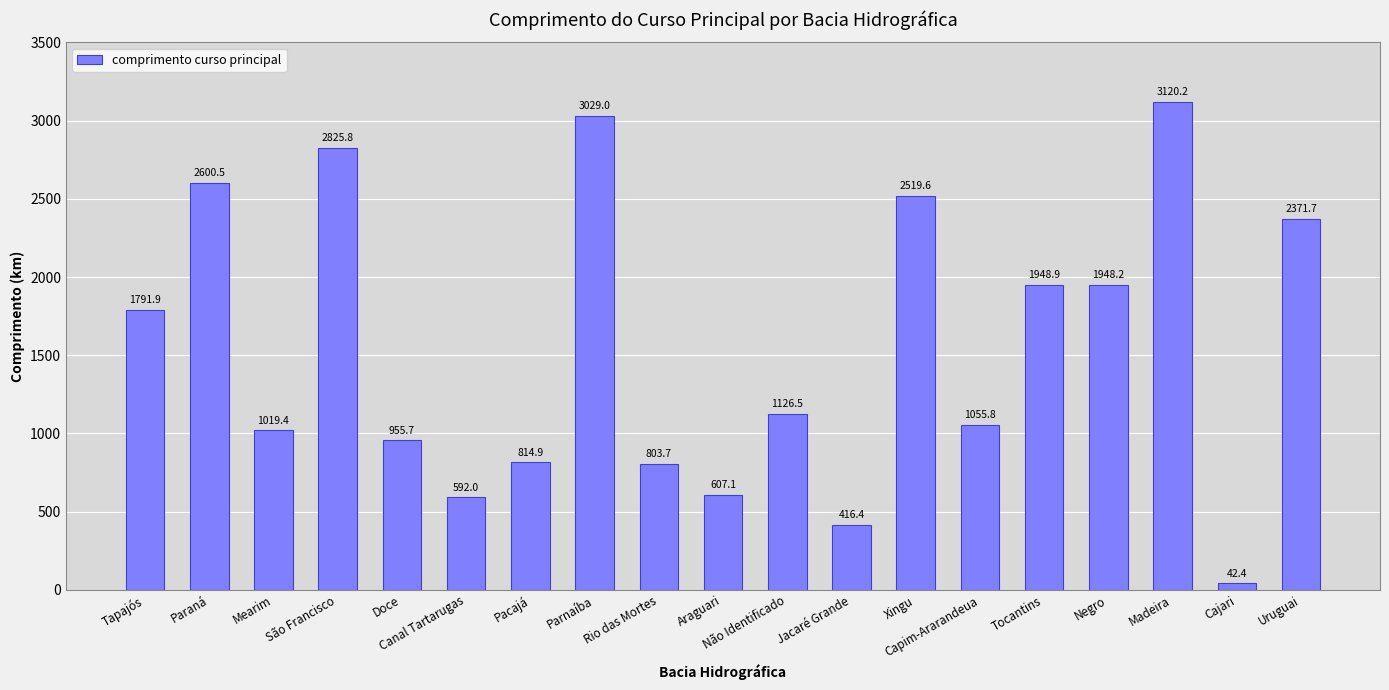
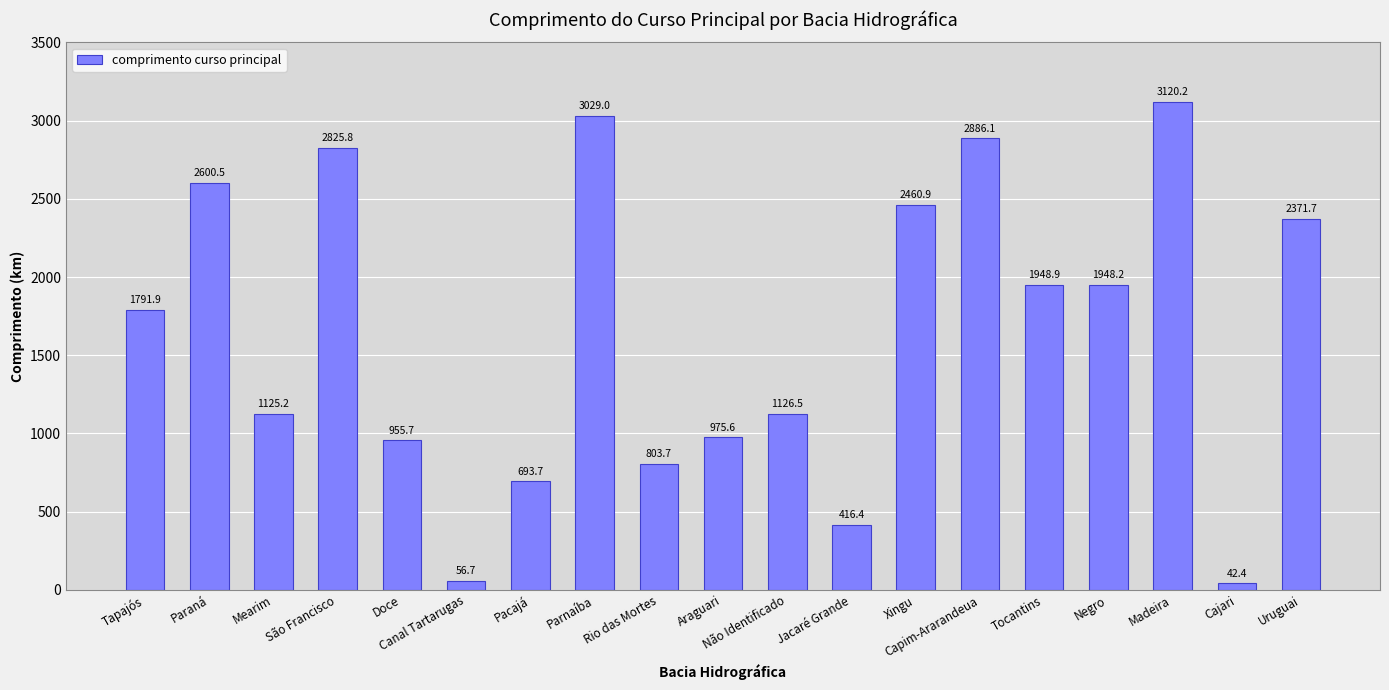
Mearim: 1019.4 -> 1125.2
Canal Tartarugas: 592.0 -> 56.7
Pacajá: 814.9 -> 693.7
Araguari: 607.1 -> 975.6
Xingu: 2519.6 -> 2460.9
Capim-Ararandeua: 1055.8 -> 2886.1
